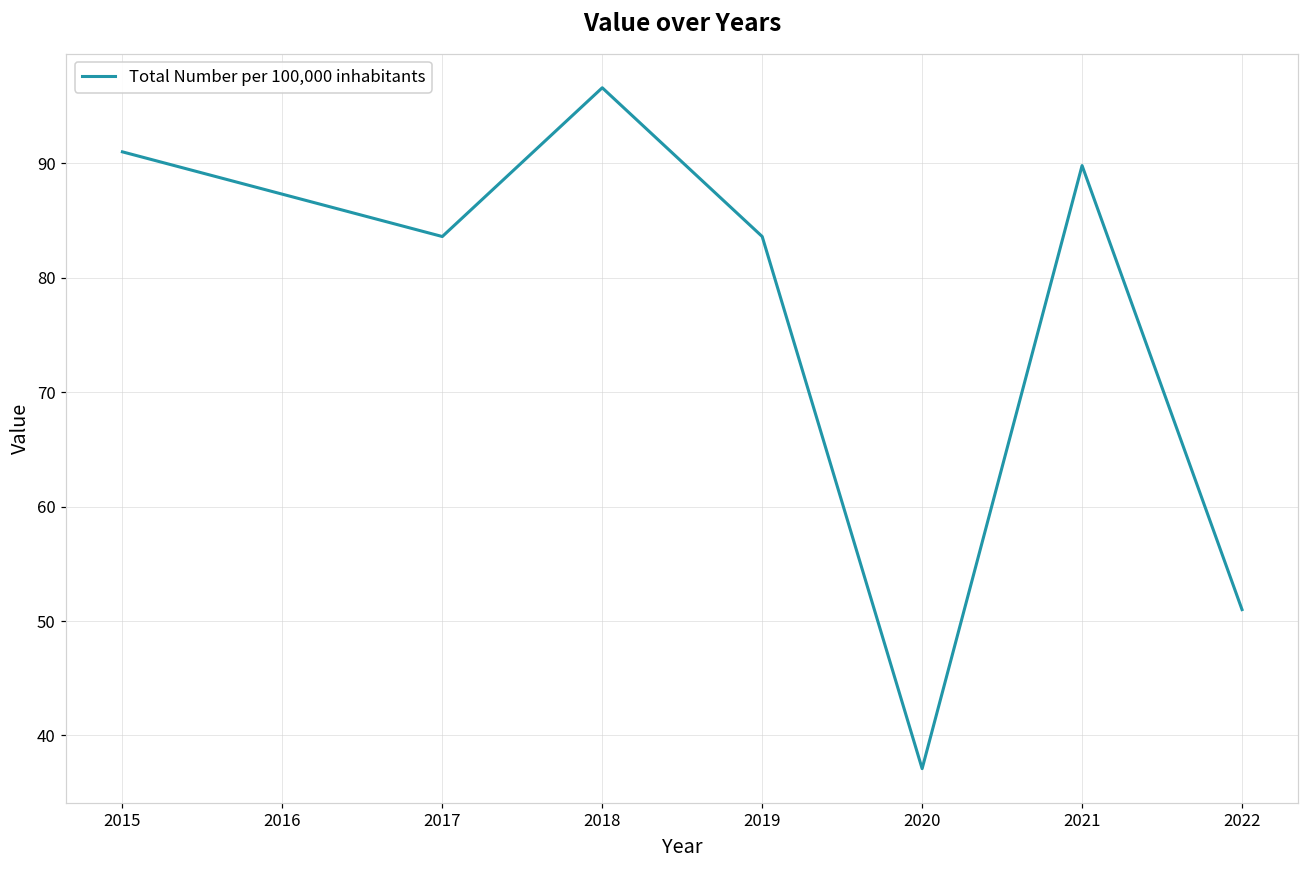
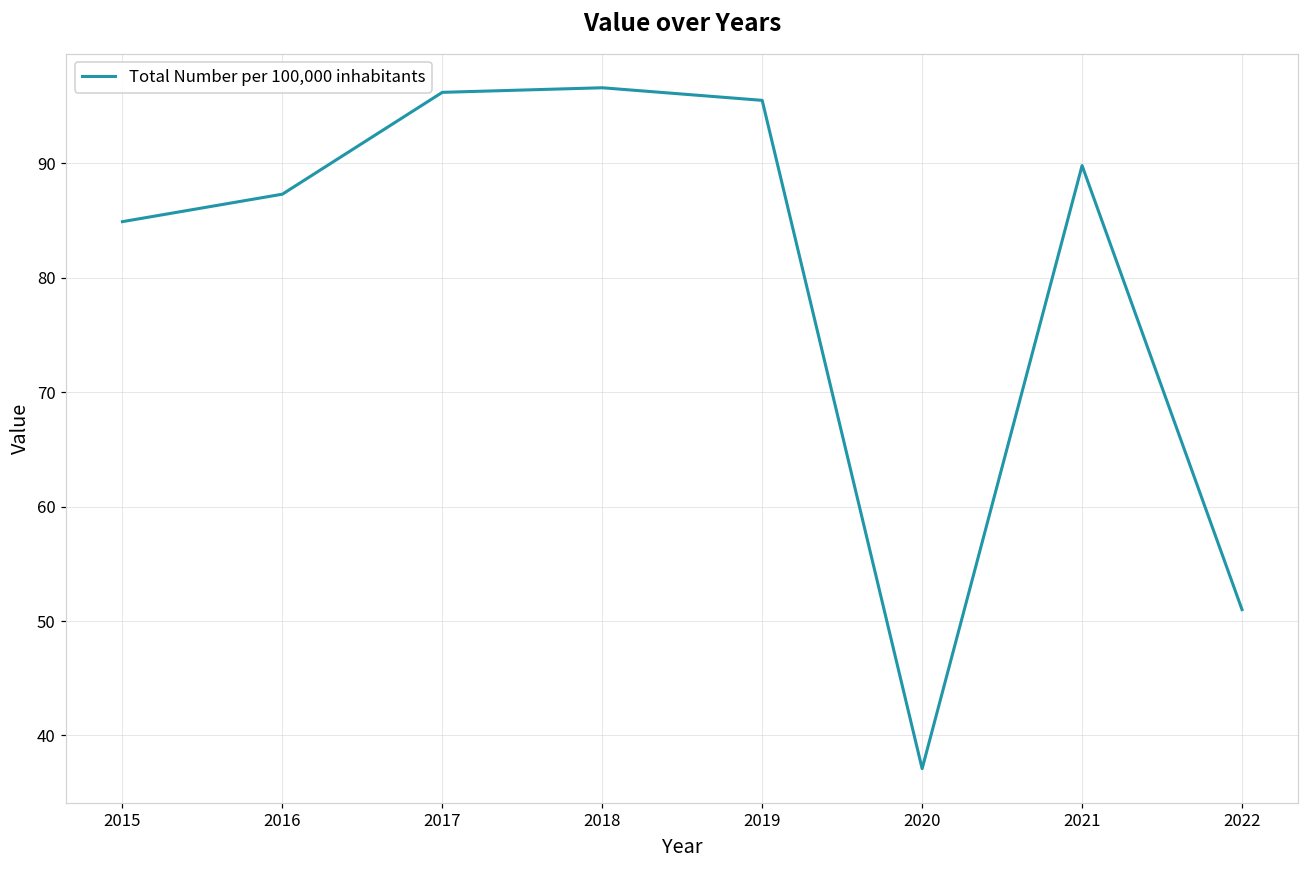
2015: 91.0 -> 84.9
2017: 83.6 -> 96.2
2019: 83.6 -> 95.5
